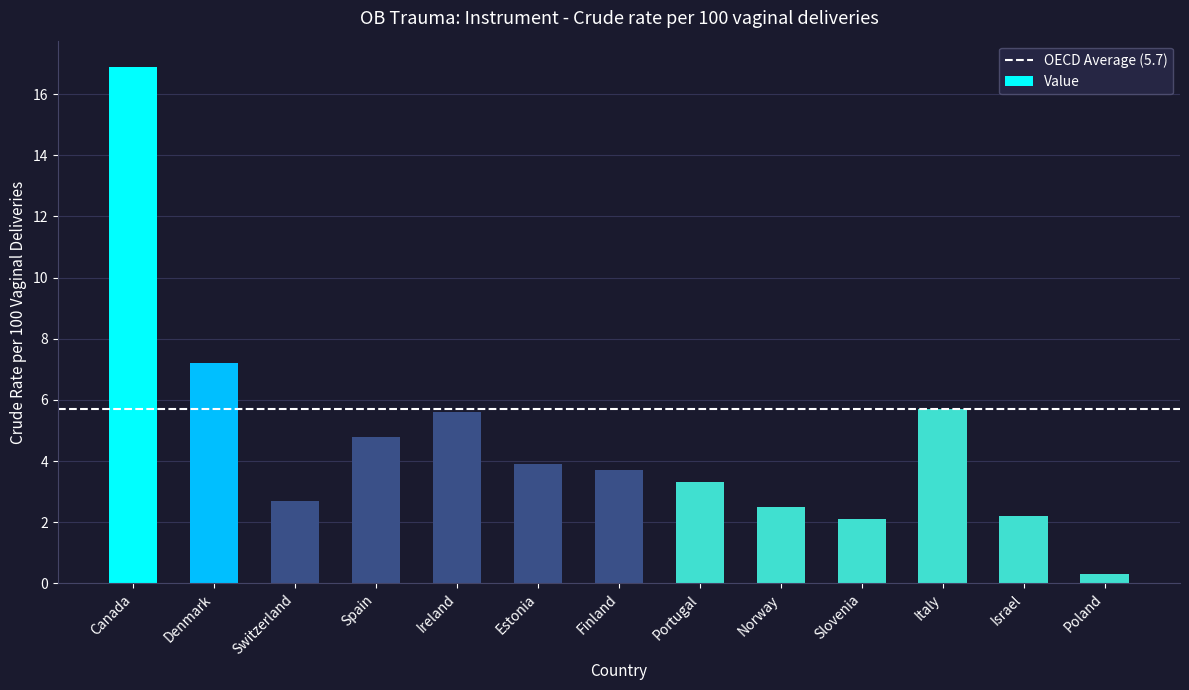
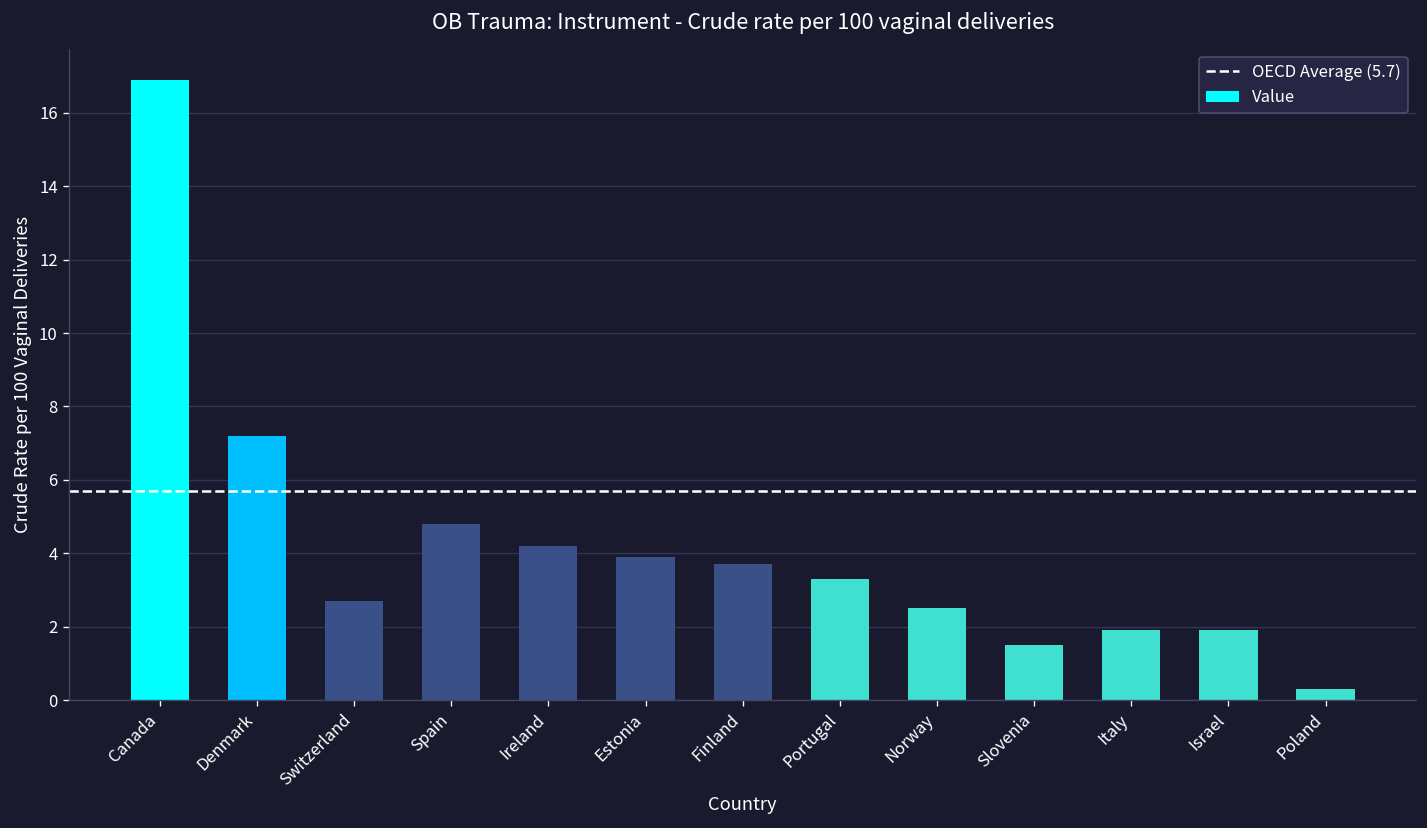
Ireland: 5.6 -> 4.2
Slovenia: 2.1 -> 1.5
Italy: 5.7 -> 1.9
Israel: 2.2 -> 1.9
